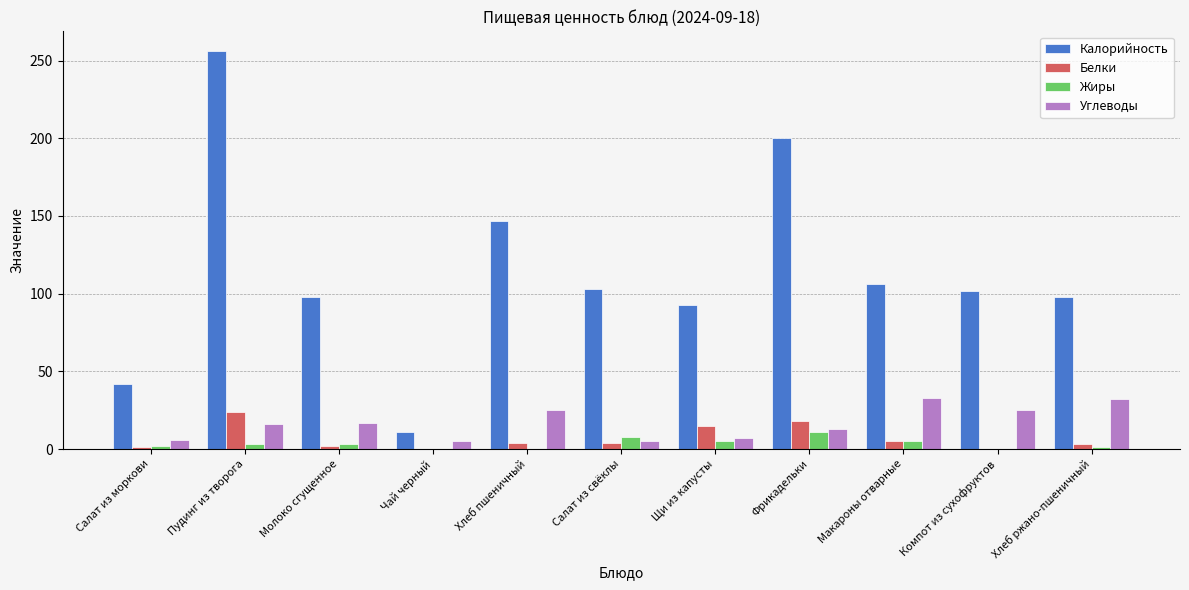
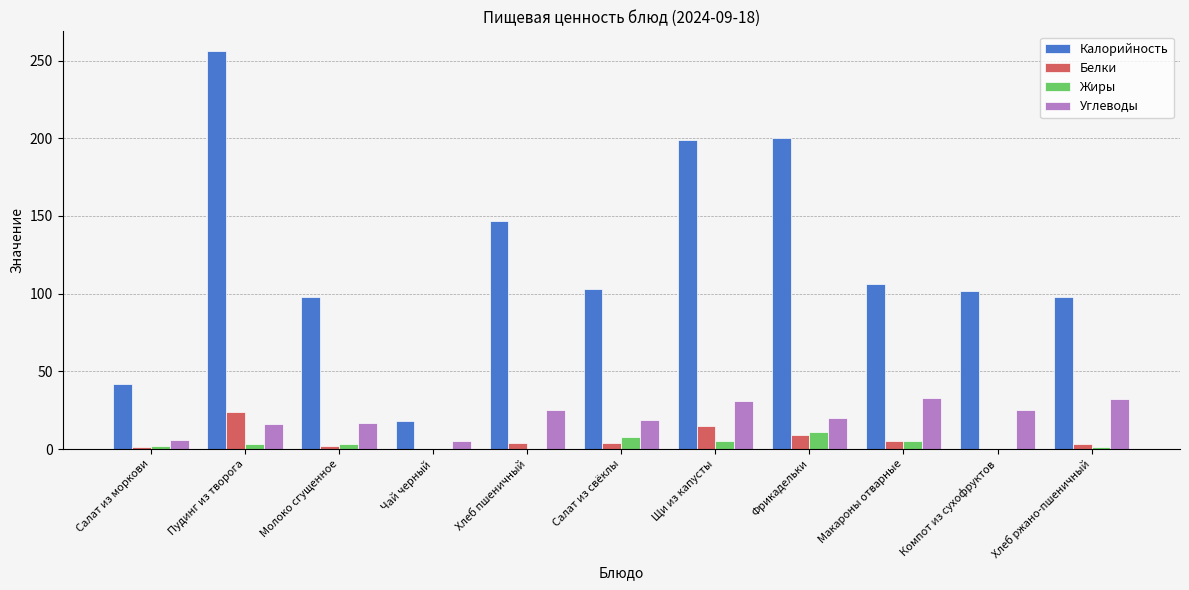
Калорийность, Чай черный: 11 -> 18
Углеводы, Салат из свёклы: 5 -> 19
Калорийность, Щи из капусты: 93 -> 199
Углеводы, Щи из капусты: 7 -> 31
Белки, Фрикадельки: 18 -> 9
Углеводы, Фрикадельки: 13 -> 20
